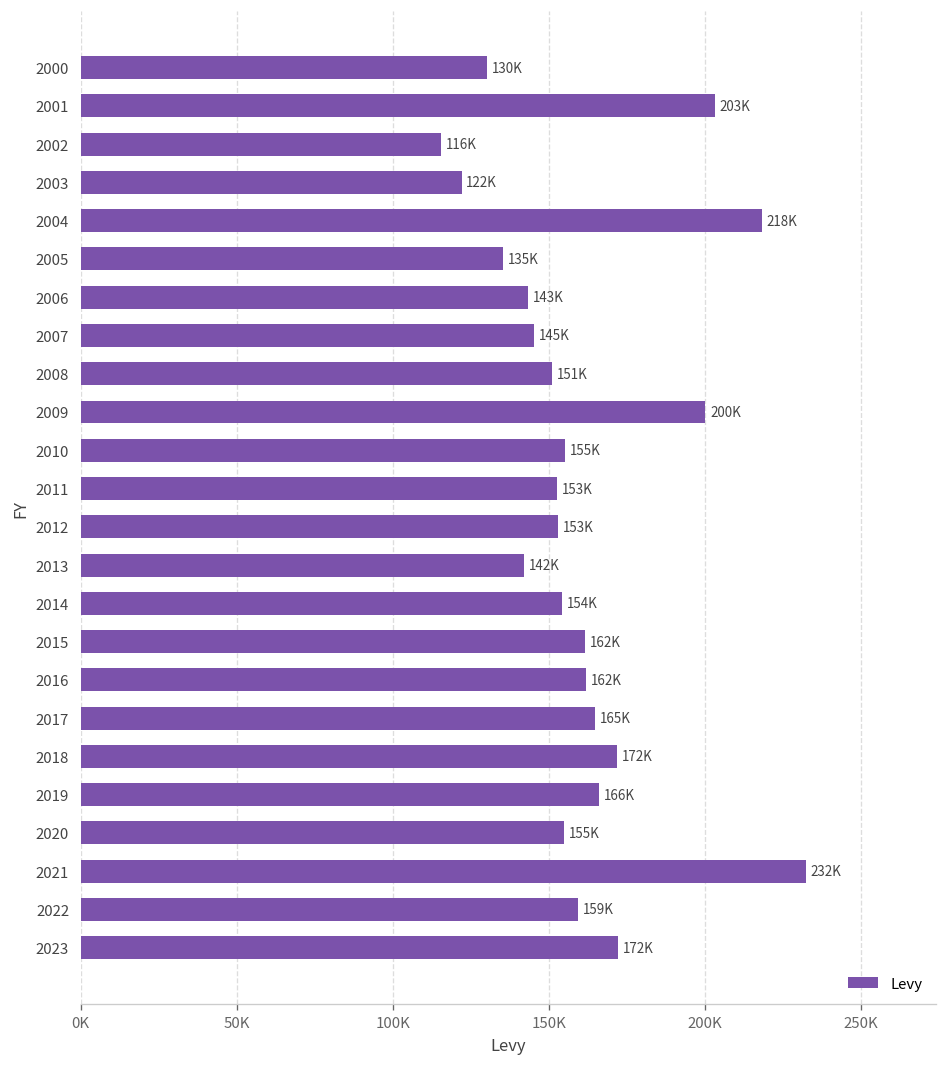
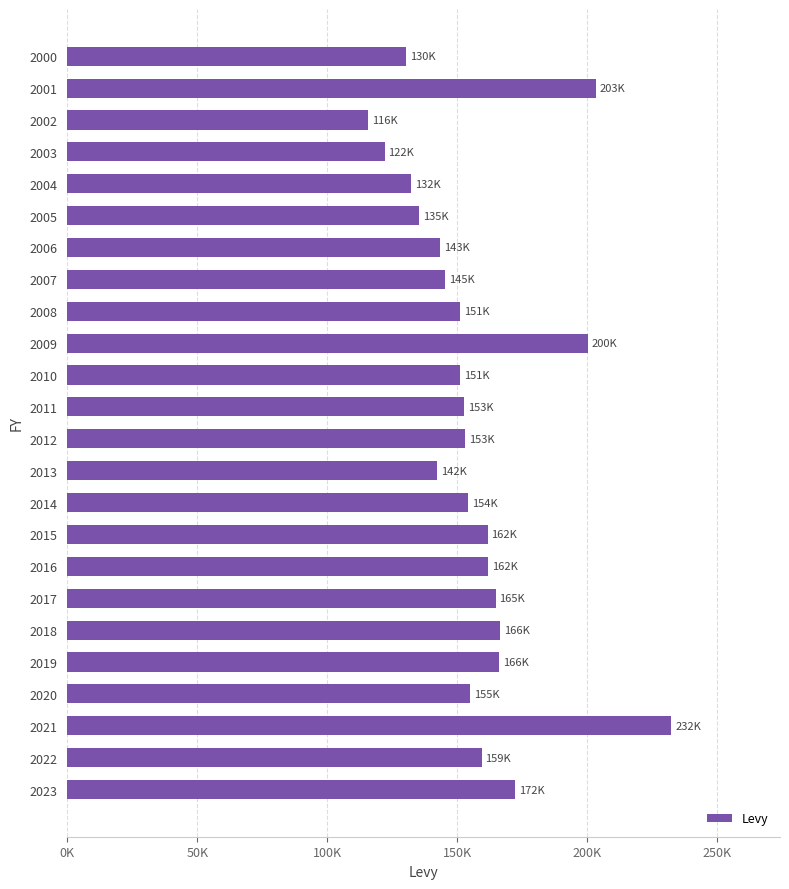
2004: 218K -> 132K
2010: 155K -> 151K
2018: 172K -> 166K
